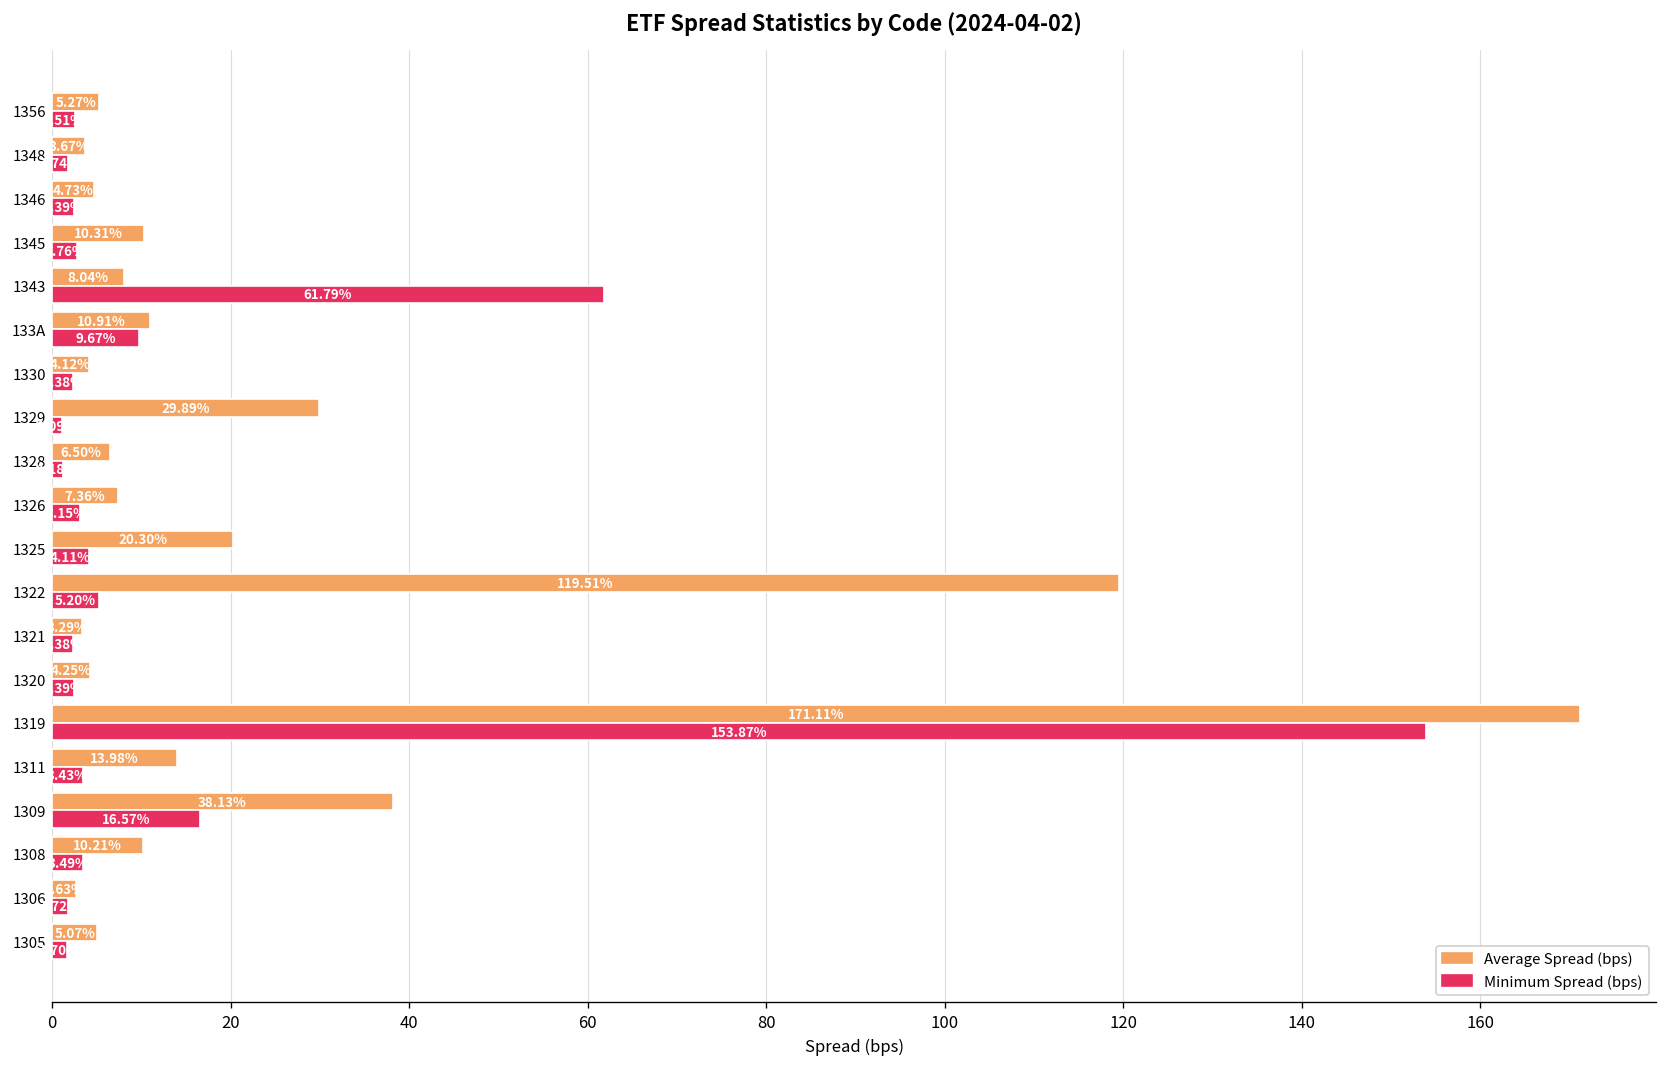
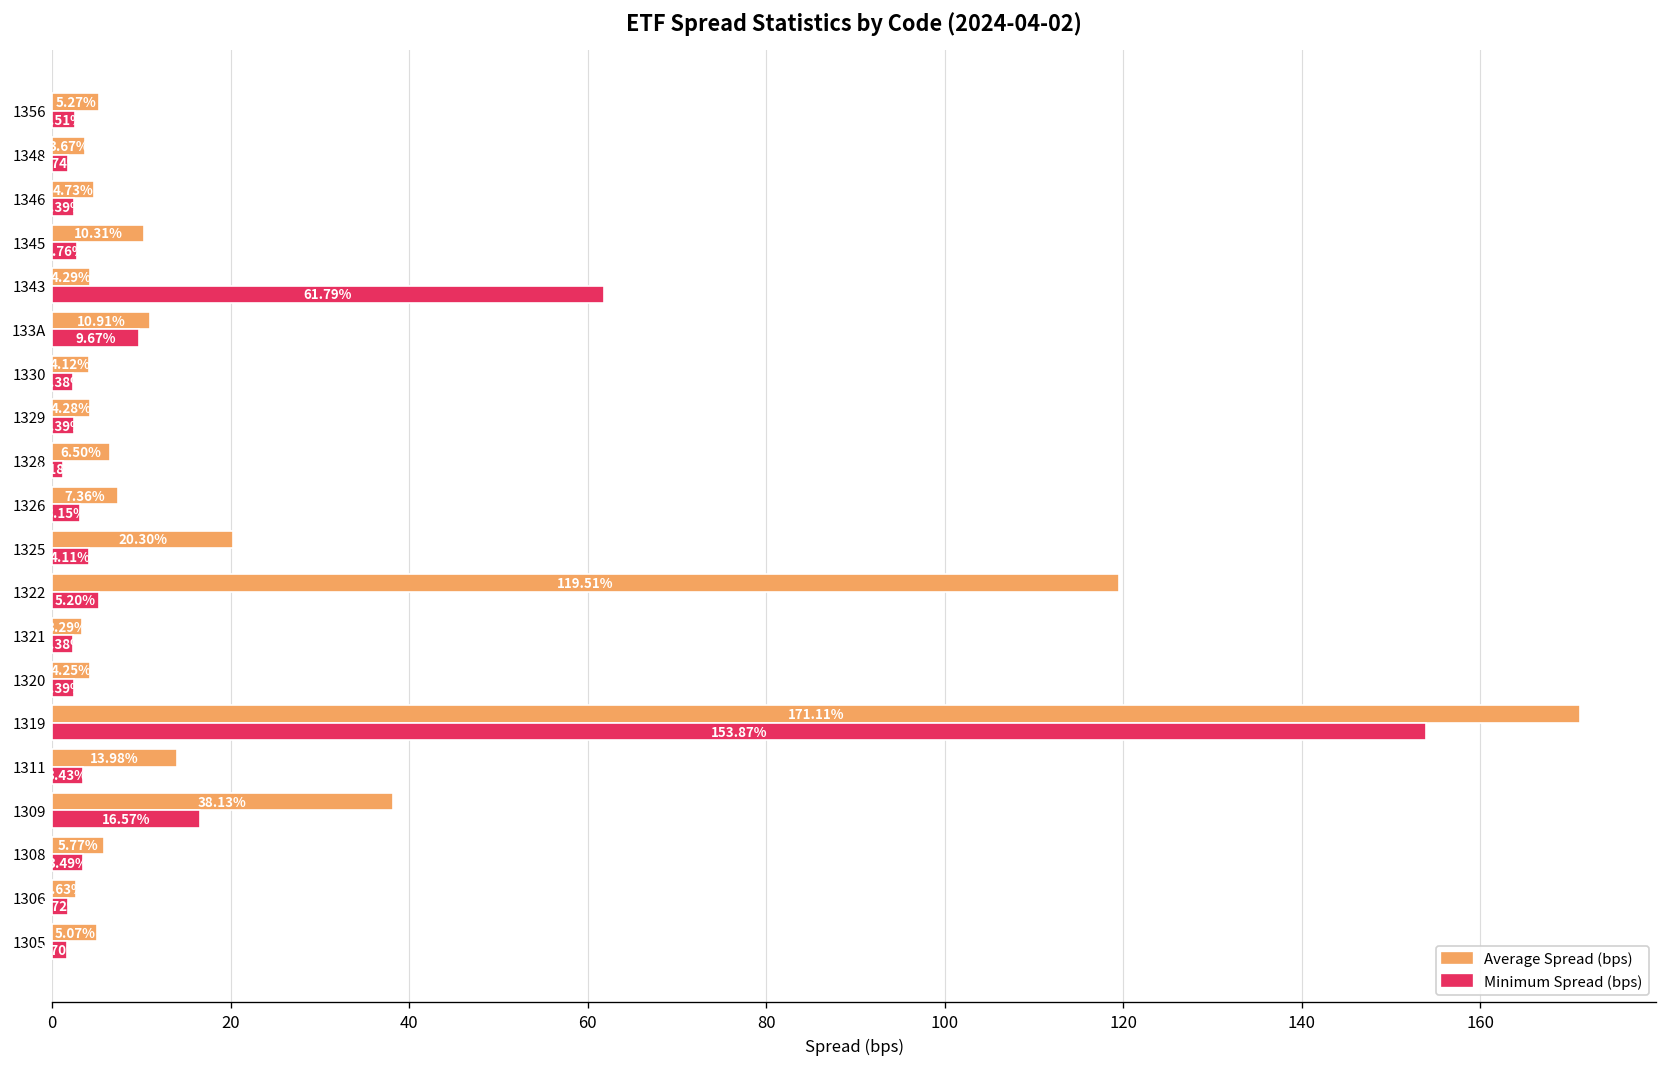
Average Spread (bps), 1343: 8.04% -> 4.29%
Average Spread (bps), 1329: 29.89% -> 4.28%
Minimum Spread (bps), 1329: 1 -> 2
Average Spread (bps), 1308: 10.21% -> 5.77%
